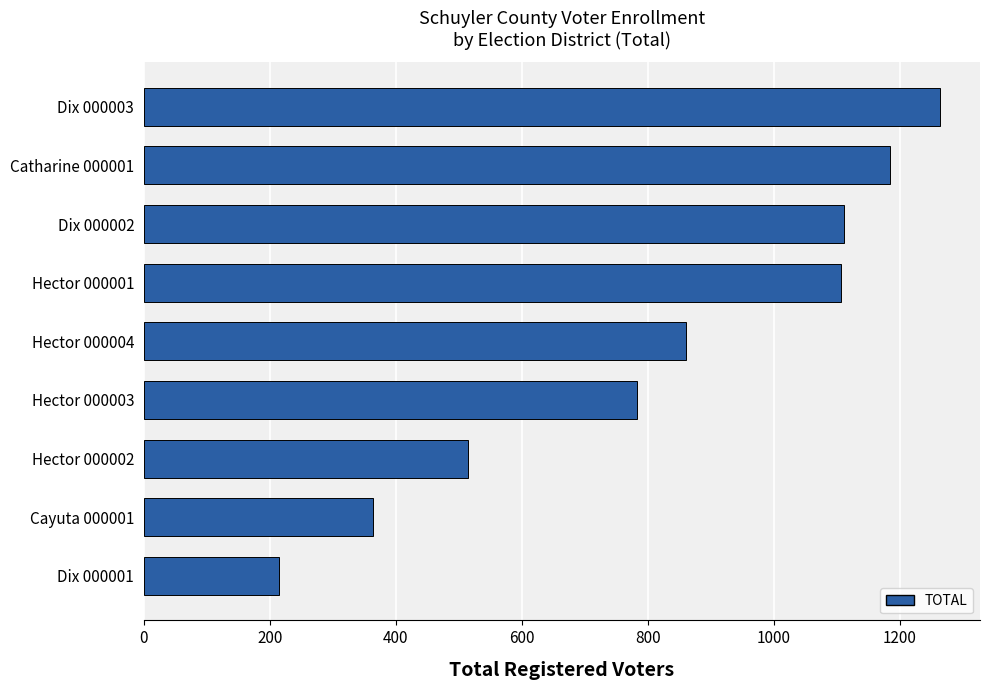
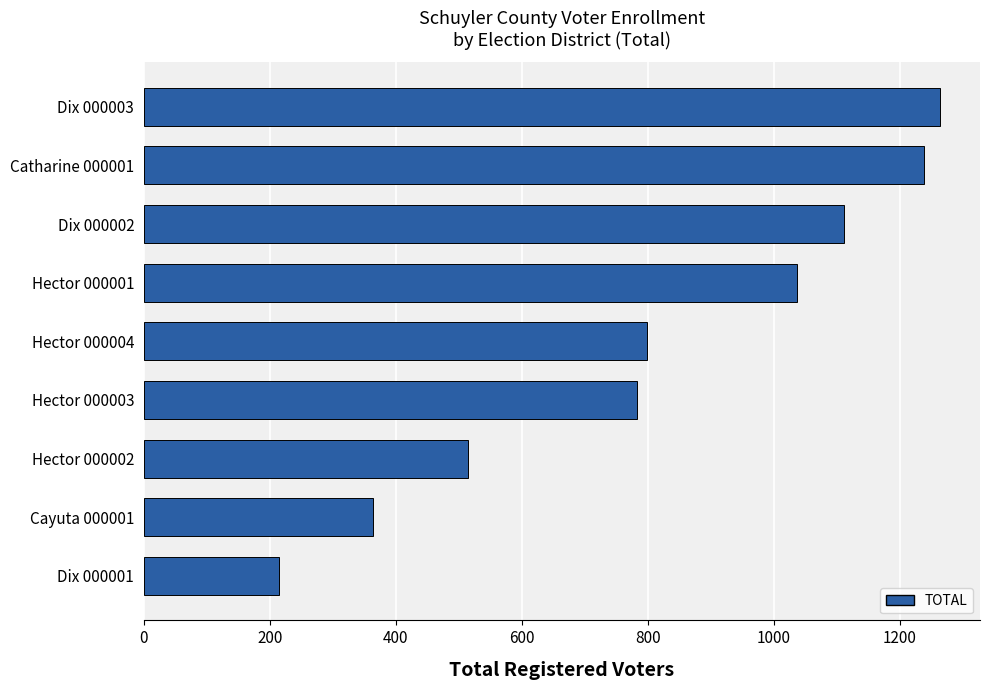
Catharine 000001: 1180 -> 1240
Hector 000001: 1110 -> 1040
Hector 000004: 860 -> 800
